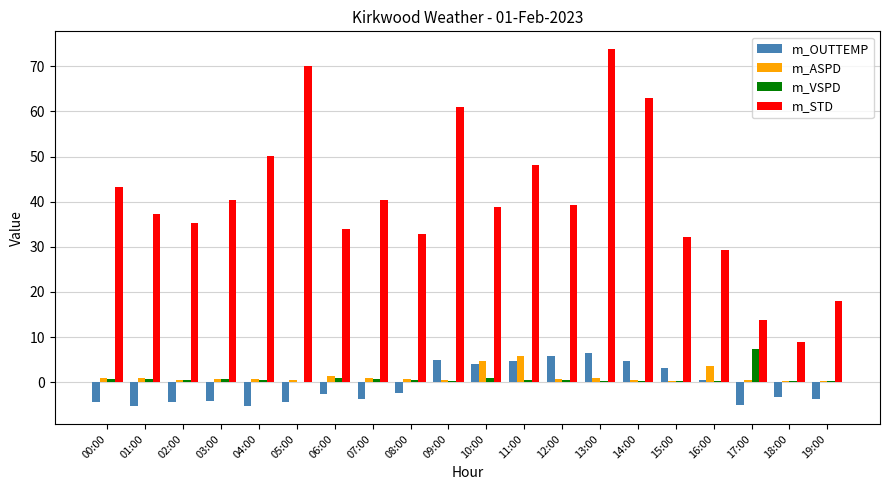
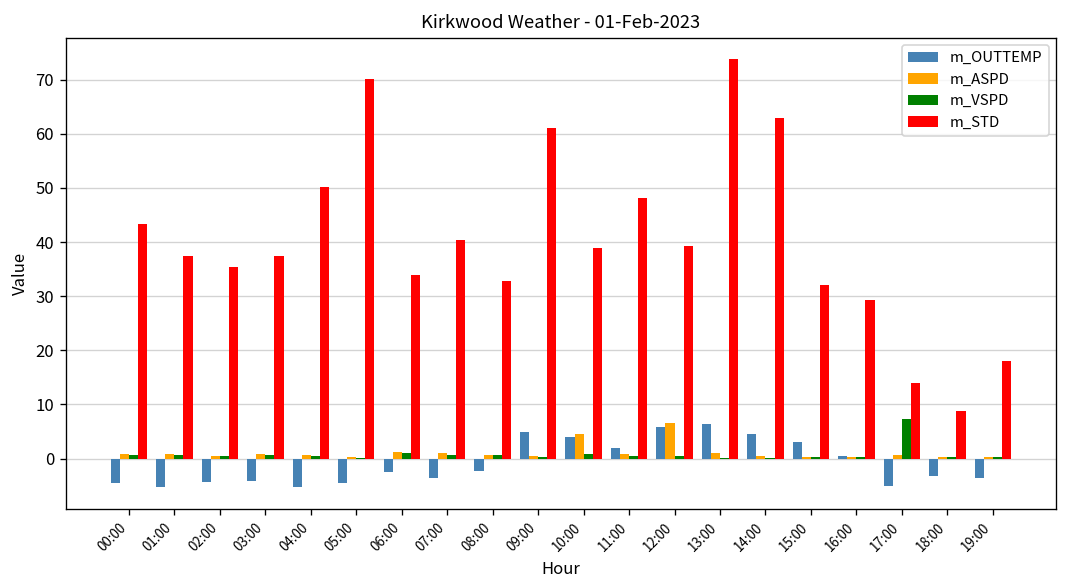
m_STD, 03:00: 40 -> 37
m_OUTTEMP, 11:00: 5 -> 2
m_ASPD, 11:00: 6 -> 1
m_ASPD, 12:00: 1 -> 7
m_ASPD, 16:00: 4 -> 0
